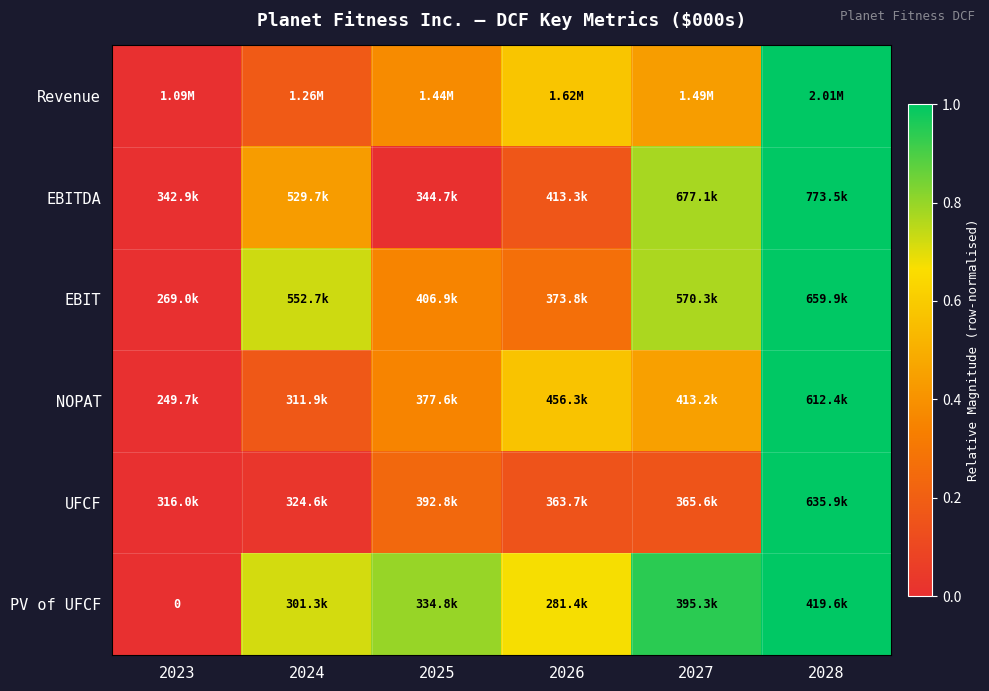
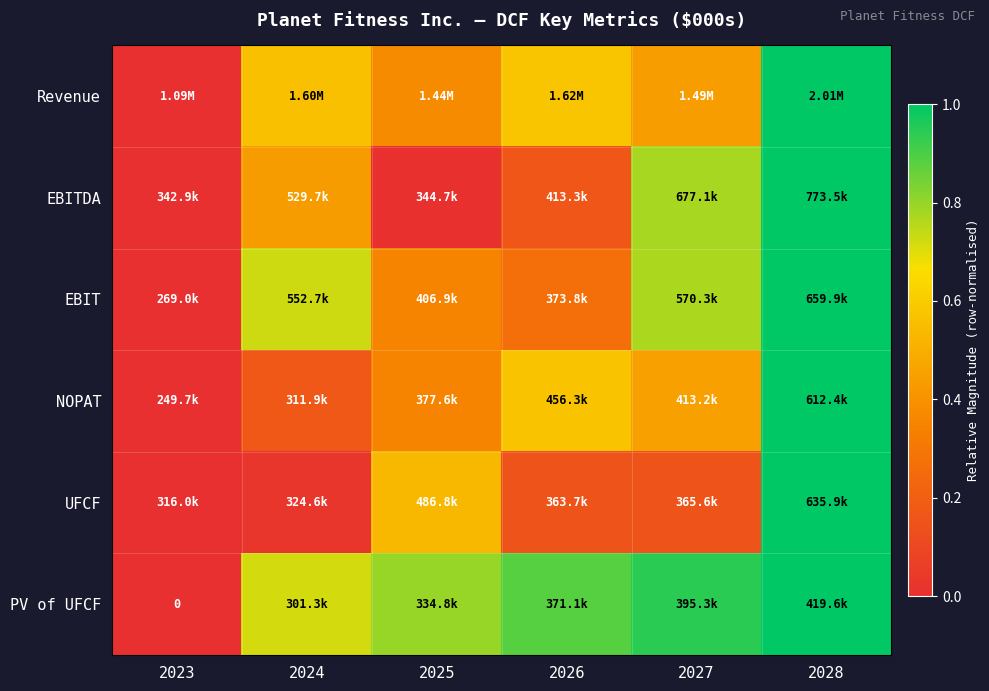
Revenue, 2024: 1.26M -> 1.60M
UFCF, 2025: 392.8k -> 486.8k
PV of UFCF, 2026: 281.4k -> 371.1k
